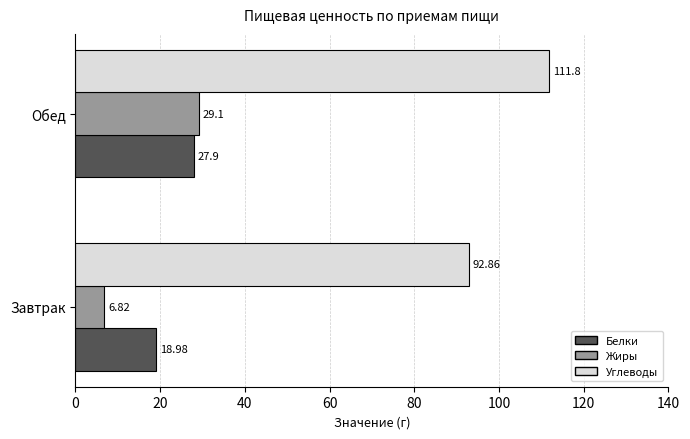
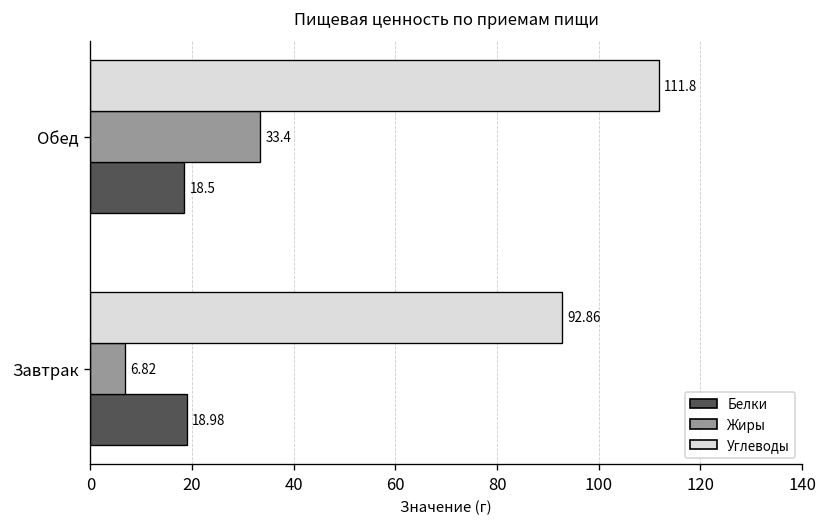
Жиры, Обед: 29.1 -> 33.4
Белки, Обед: 27.9 -> 18.5
